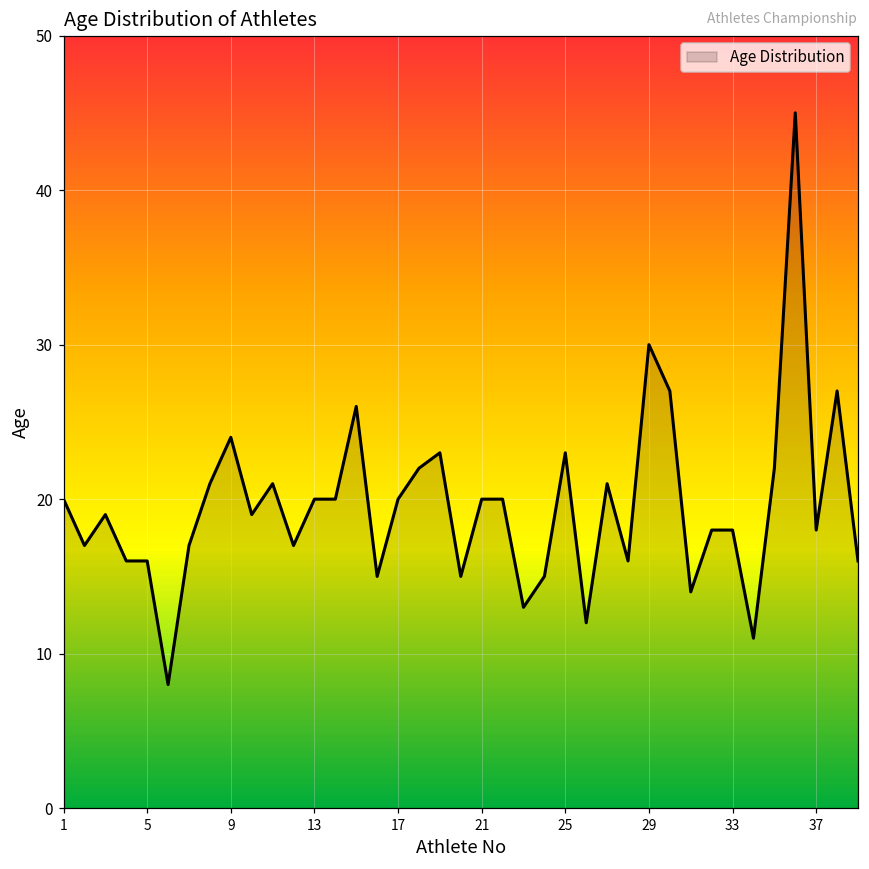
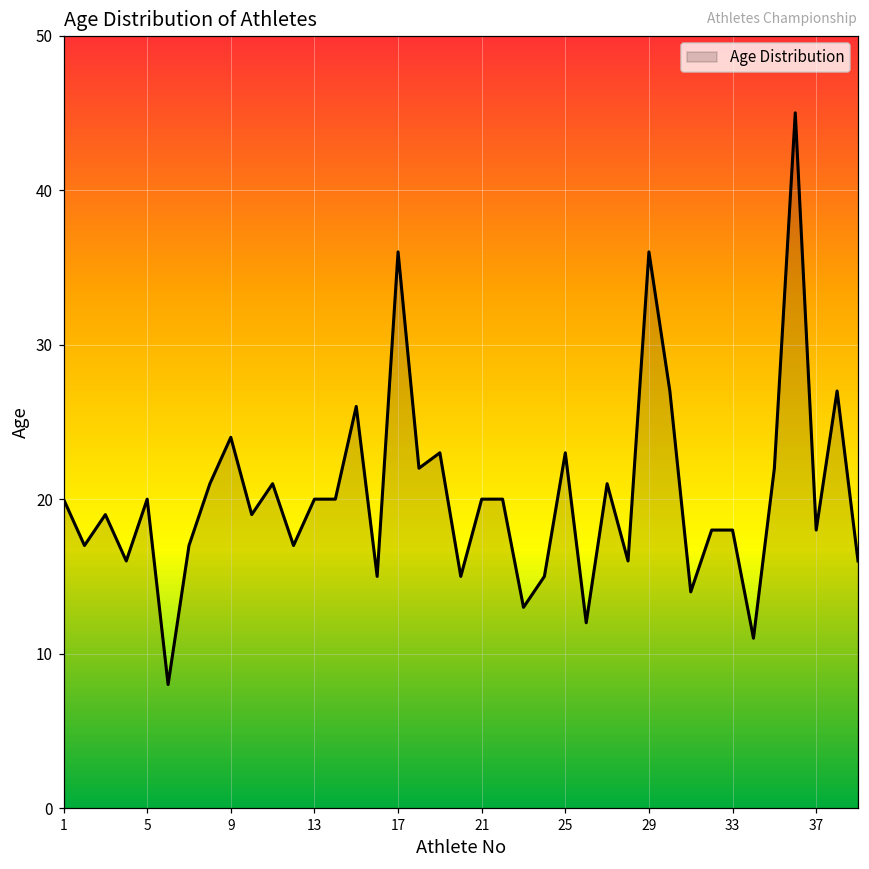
5: 16 -> 20
17: 20 -> 36
29: 30 -> 36
